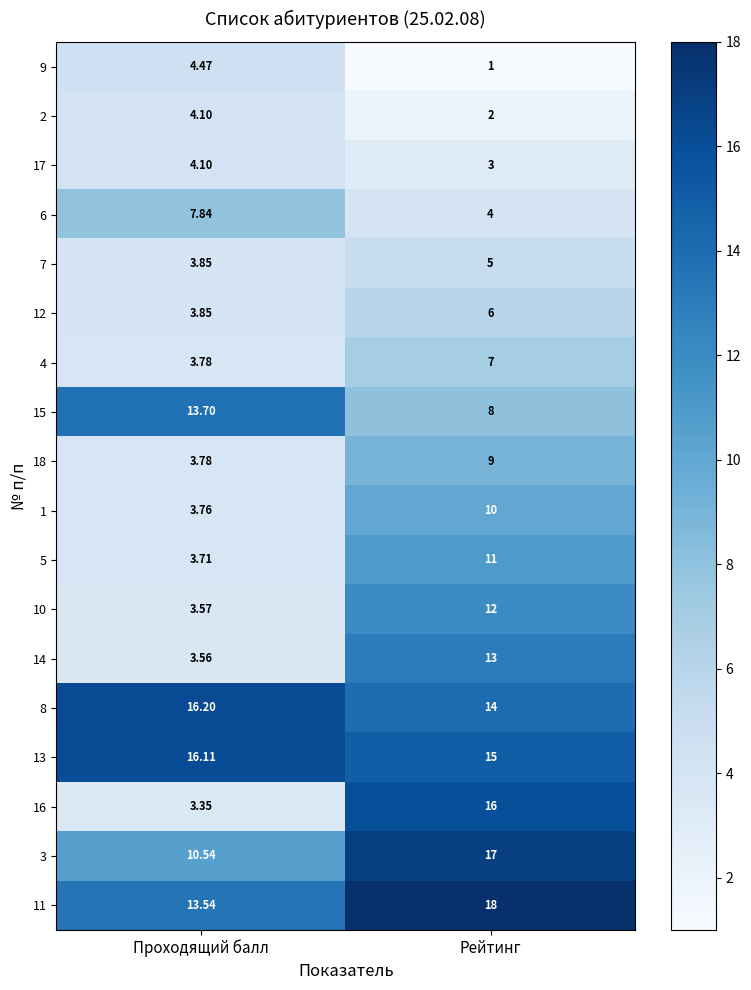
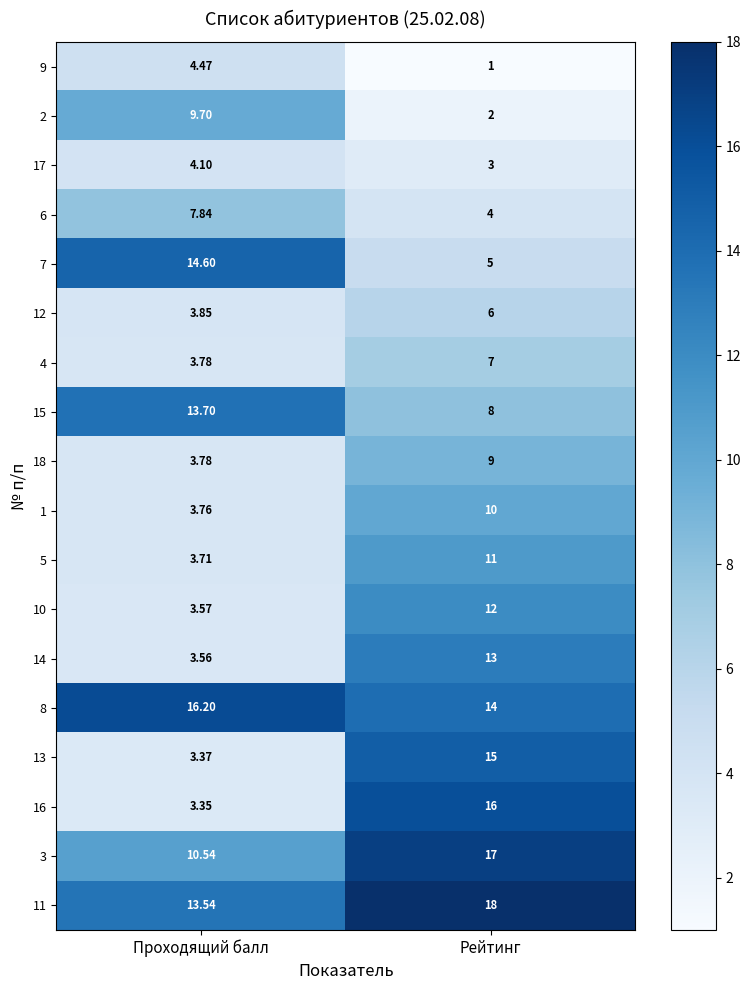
2, Проходящий балл: 4.10 -> 9.70
7, Проходящий балл: 3.85 -> 14.60
13, Проходящий балл: 16.11 -> 3.37
